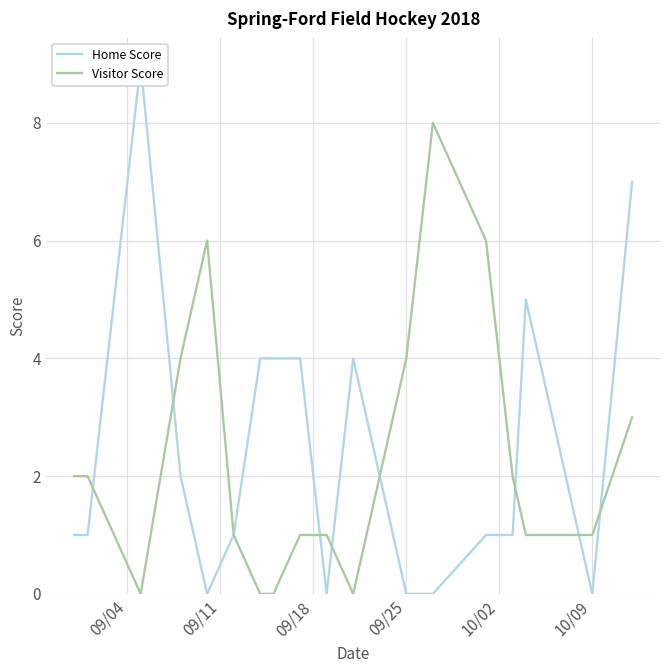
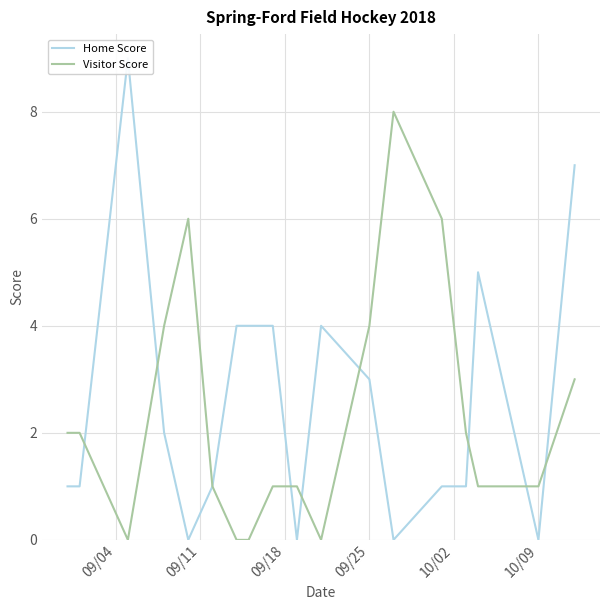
Home Score, 09/25: 0 -> 3
